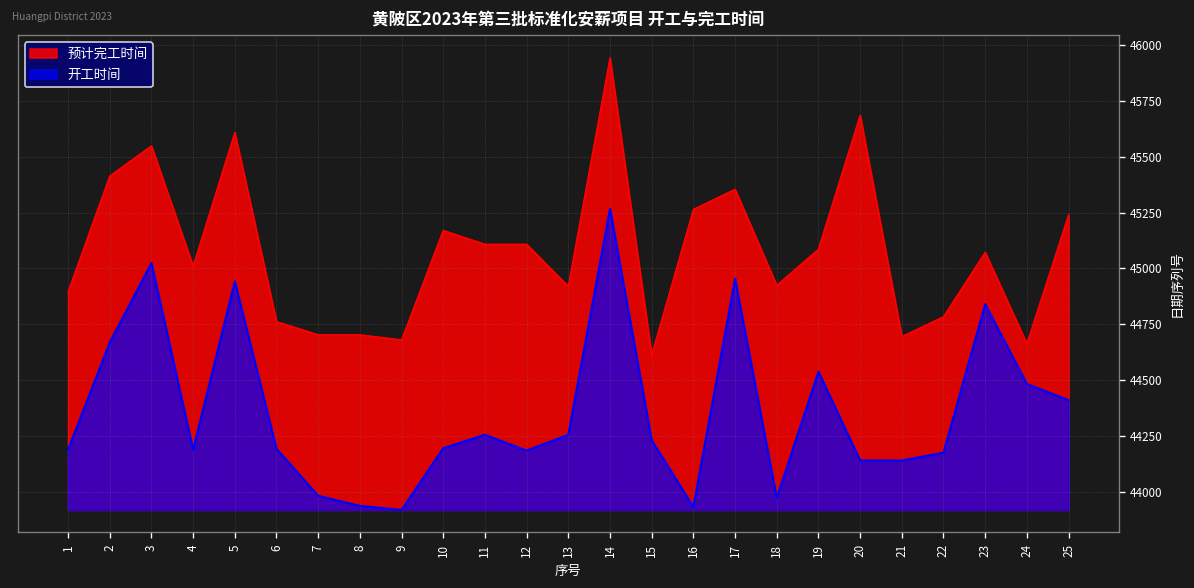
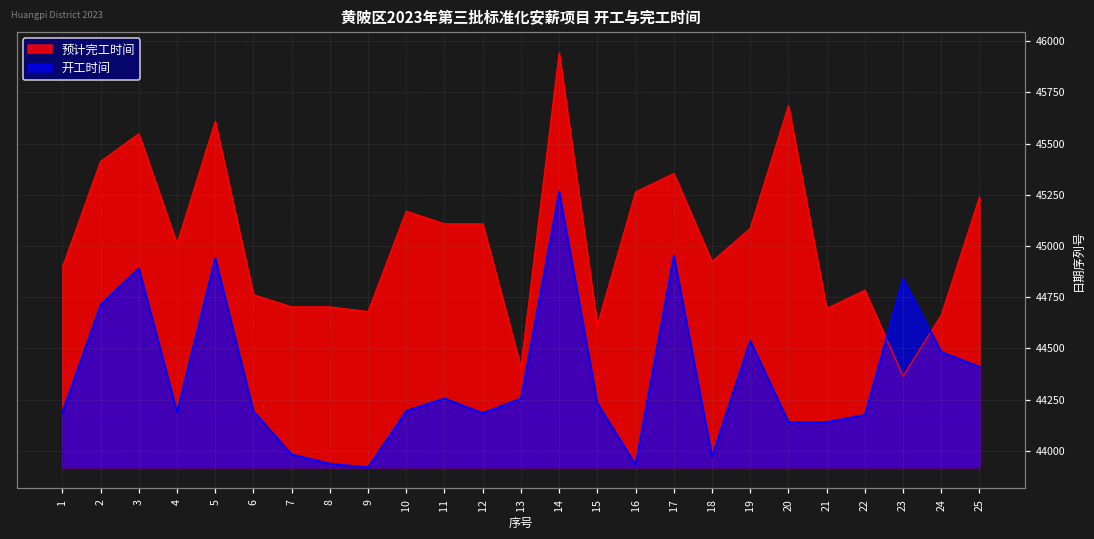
开工时间, 2: 44670 -> 44710
开工时间, 3: 45020 -> 44890
预计完工时间, 13: 44920 -> 44410
预计完工时间, 23: 45070 -> 44370
